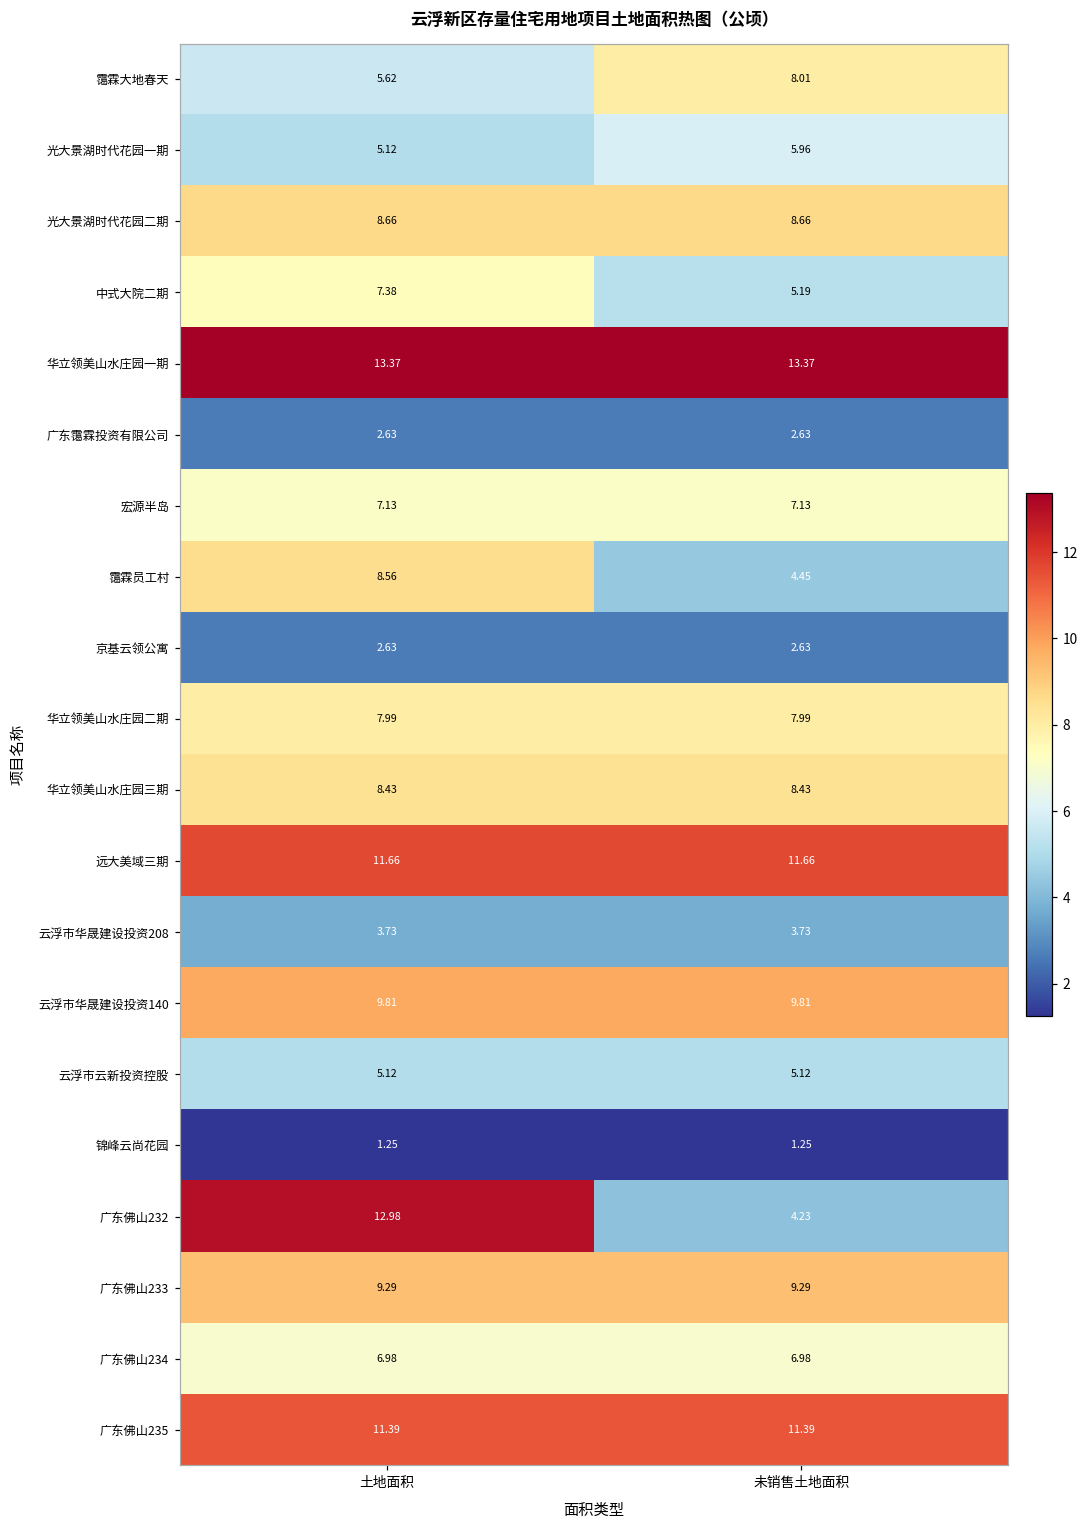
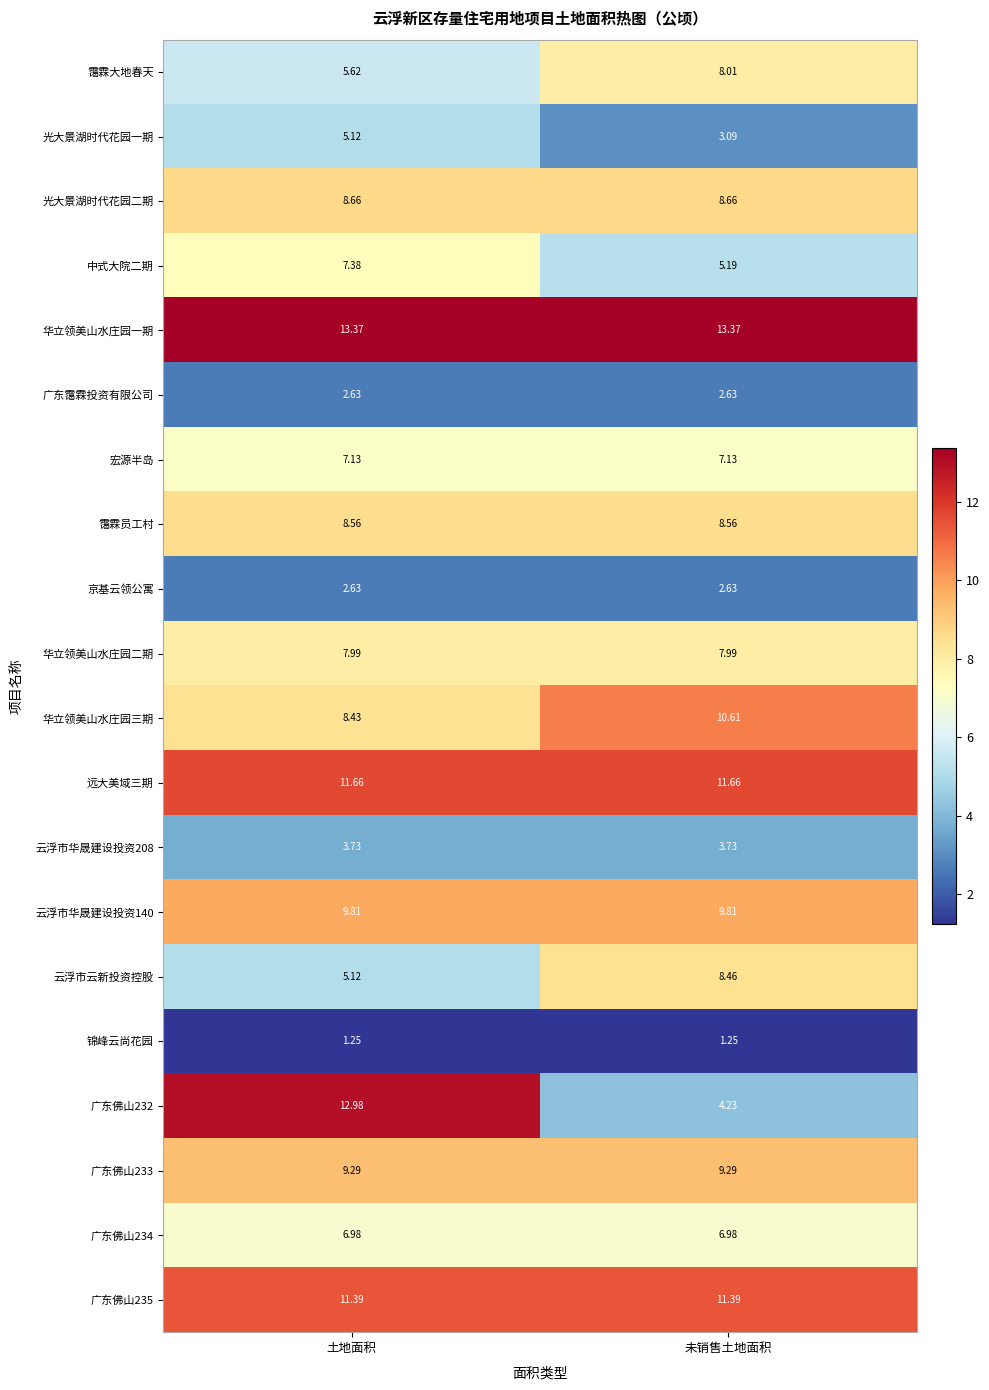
光大景湖时代花园一期, 未销售土地面积: 5.96 -> 3.09
霭霖员工村, 未销售土地面积: 4.45 -> 8.56
华立领美山水庄园三期, 未销售土地面积: 8.43 -> 10.61
云浮市云新投资控股, 未销售土地面积: 5.12 -> 8.46
